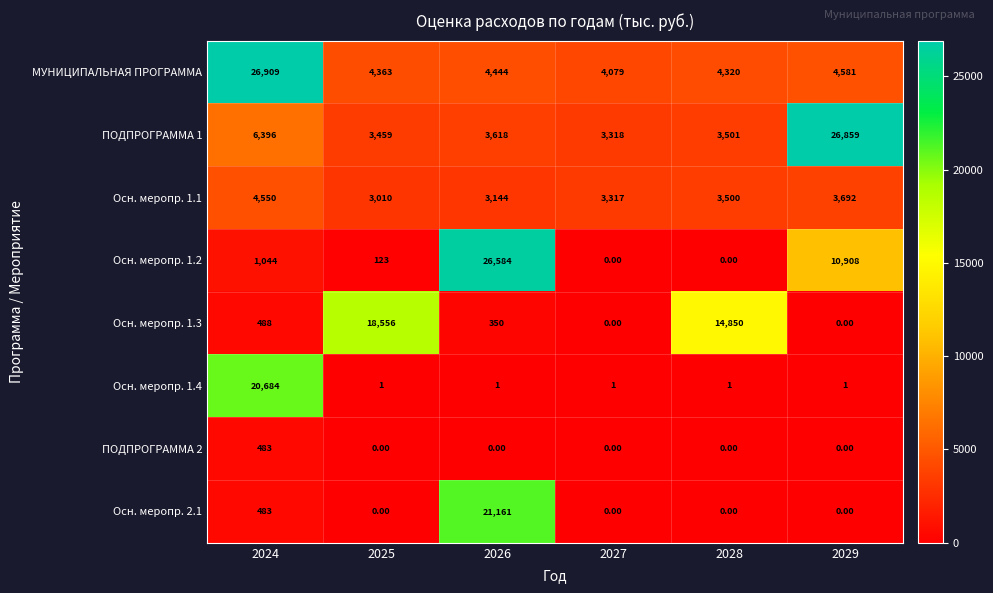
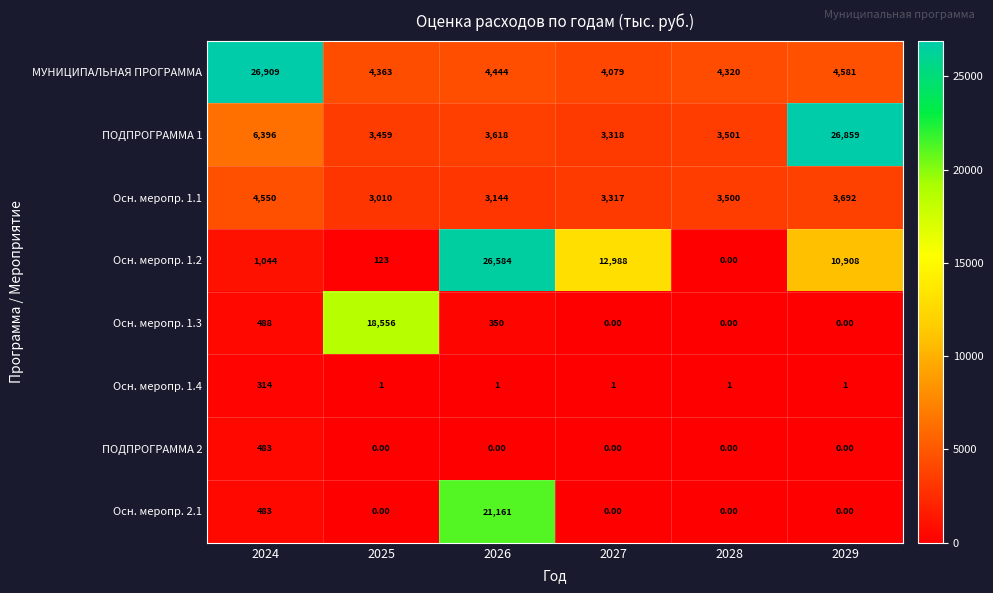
Осн. меропр. 1.2, 2027: 0.00 -> 12,988
Осн. меропр. 1.3, 2028: 14,850 -> 0.00
Осн. меропр. 1.4, 2024: 20,684 -> 314
